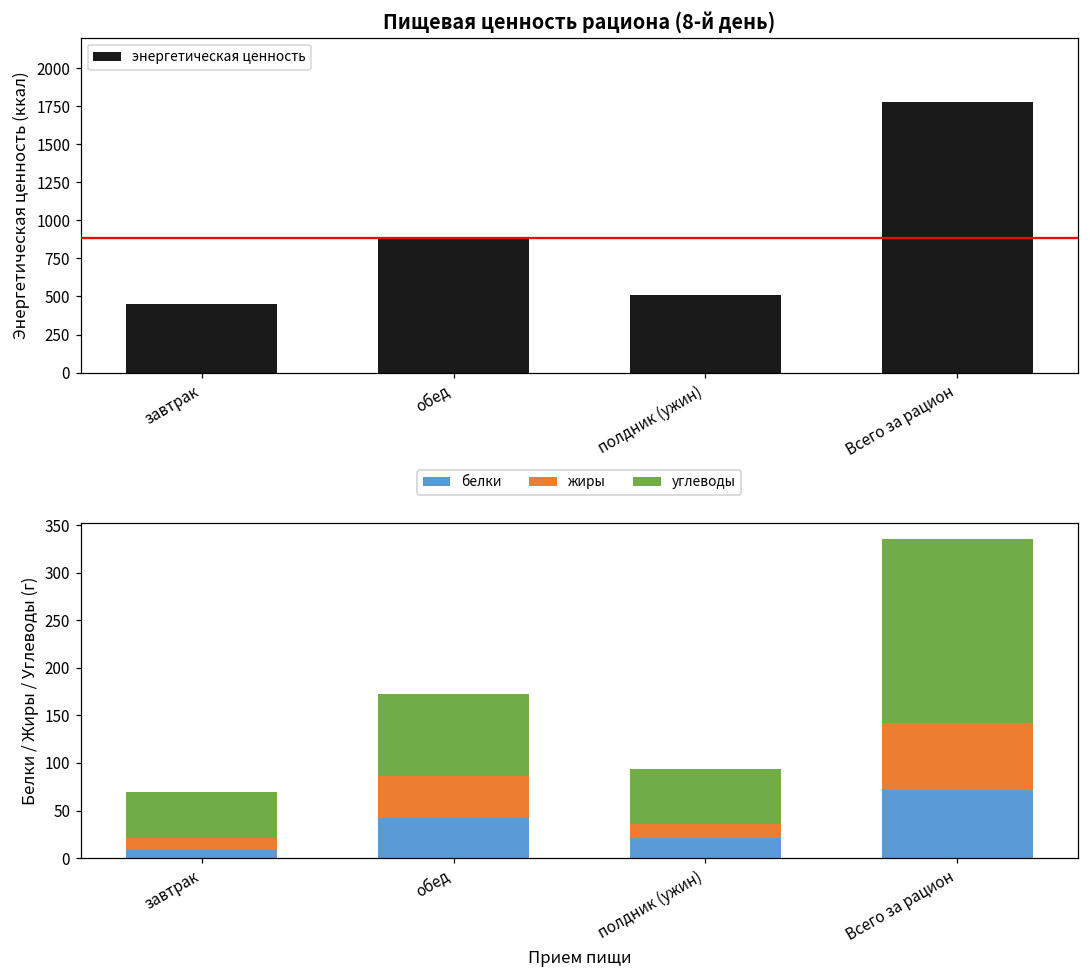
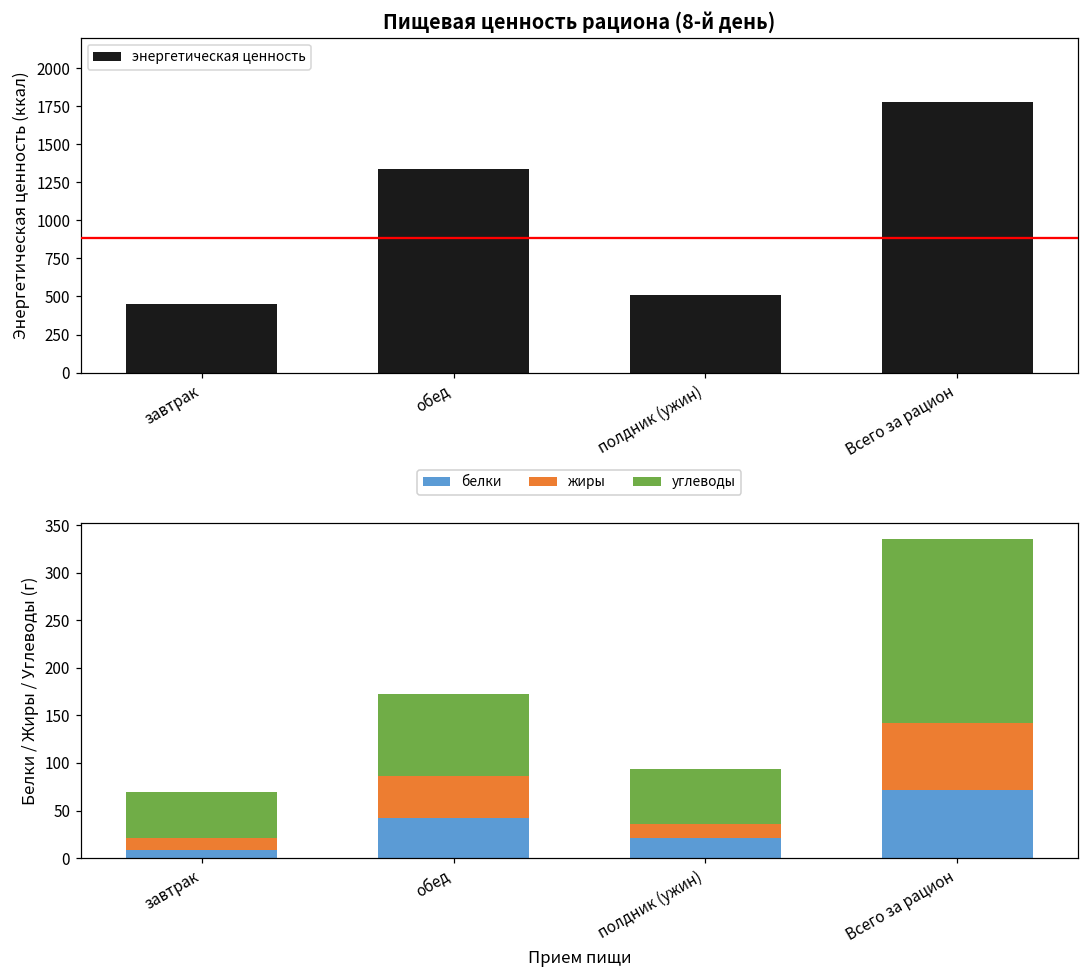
Пищевая ценность рациона (8-й день), обед: 880 -> 1340
